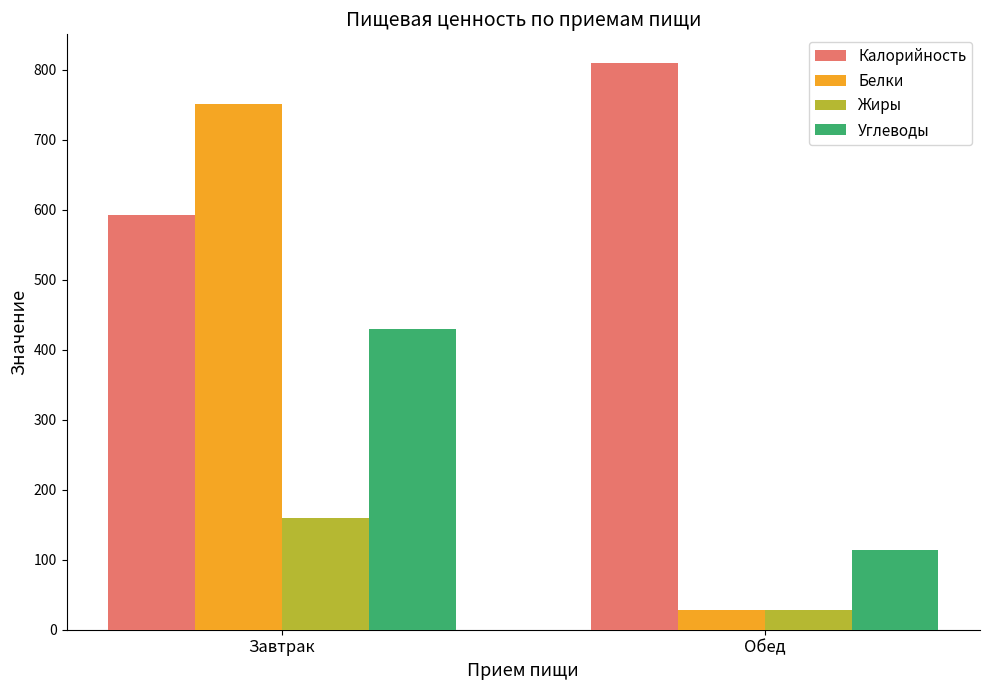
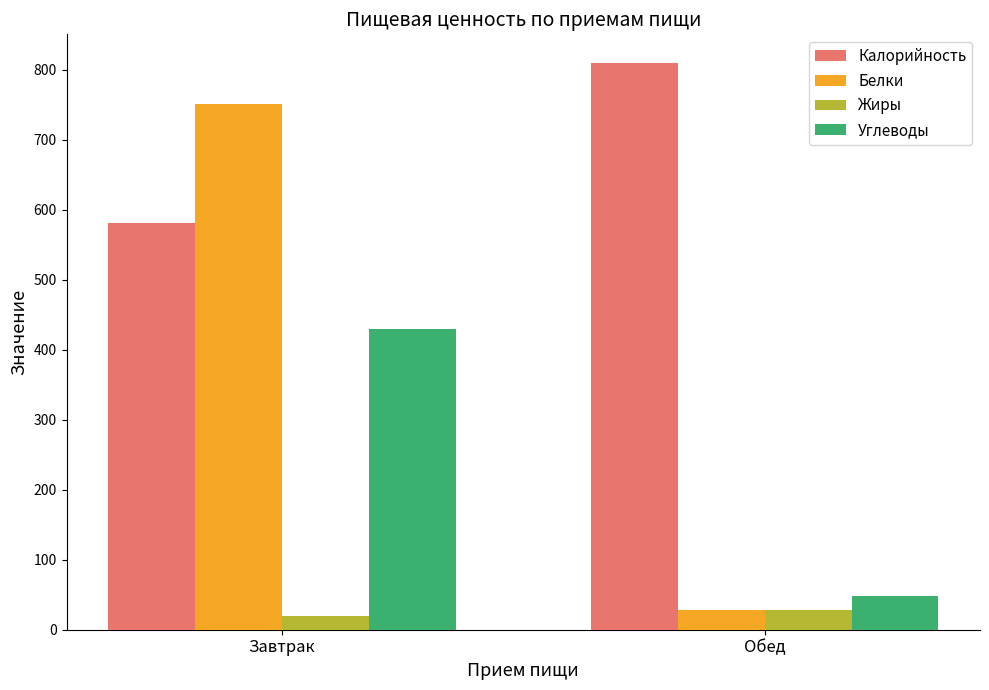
Калорийность, Завтрак: 590 -> 580
Жиры, Завтрак: 160 -> 20
Углеводы, Обед: 110 -> 50
